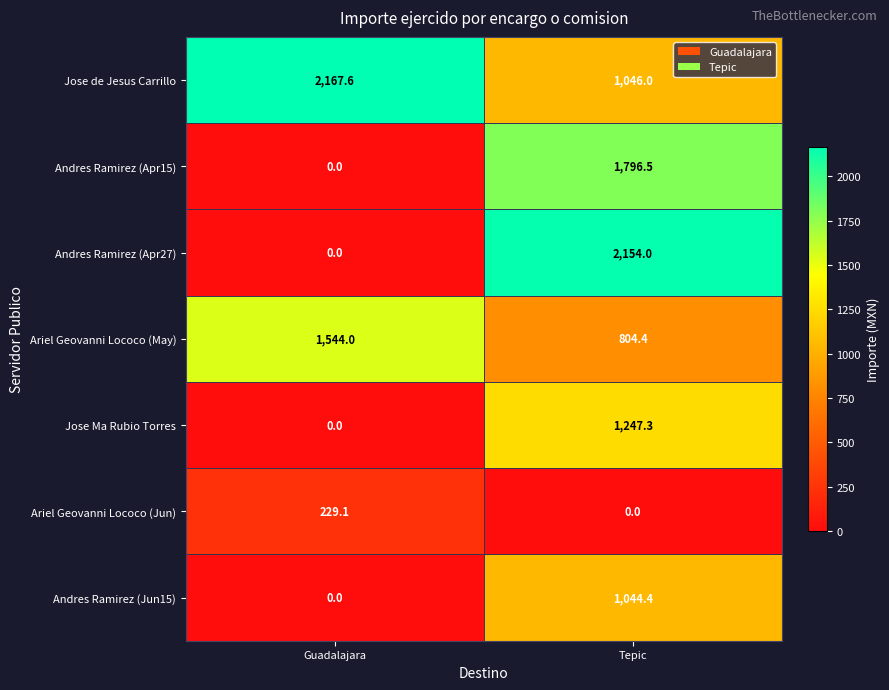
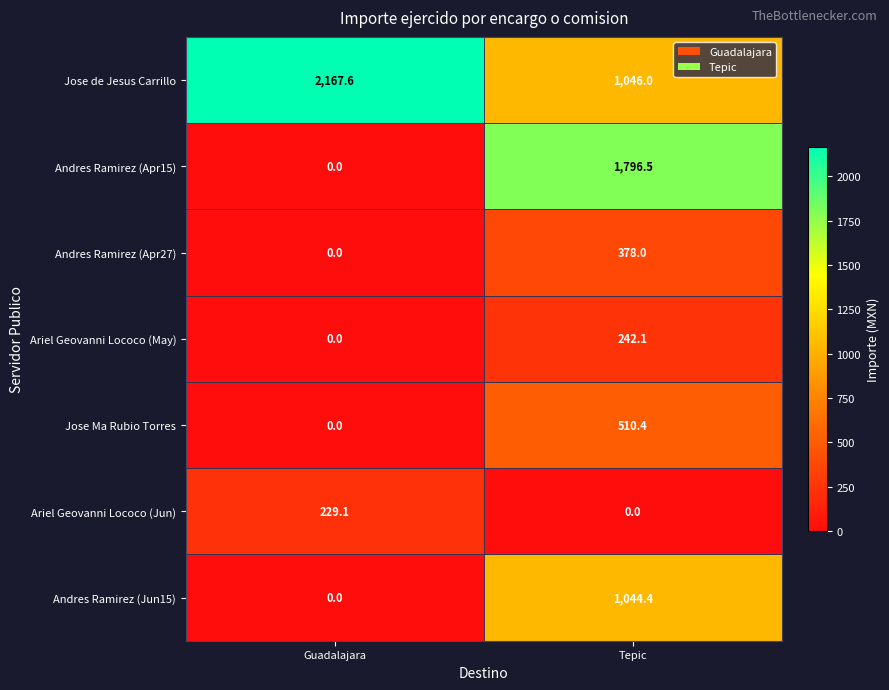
Andres Ramirez (Apr27), Tepic: 2,154.0 -> 378.0
Ariel Geovanni Lococo (May), Guadalajara: 1,544.0 -> 0.0
Ariel Geovanni Lococo (May), Tepic: 804.4 -> 242.1
Jose Ma Rubio Torres, Tepic: 1,247.3 -> 510.4
